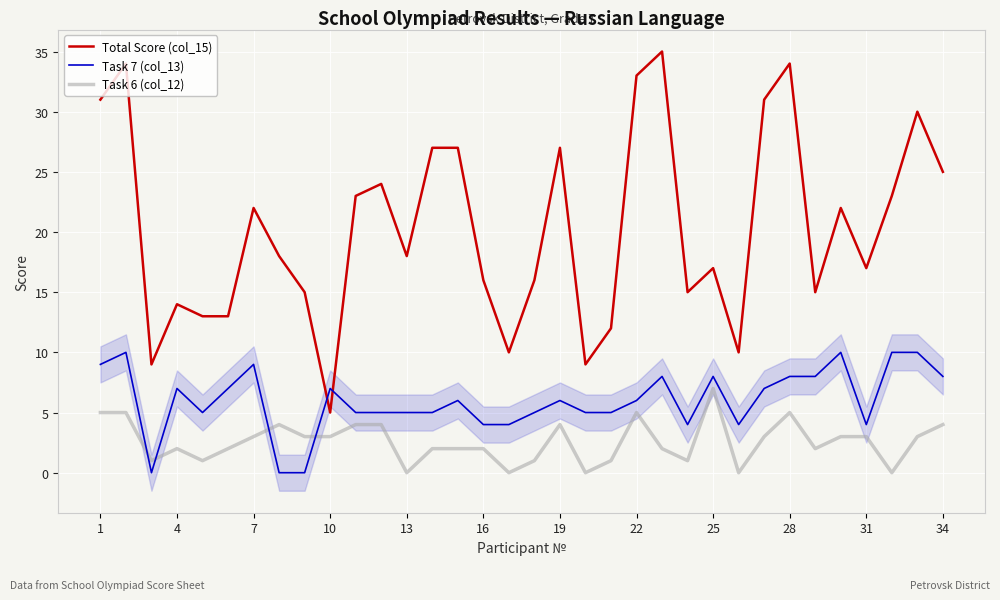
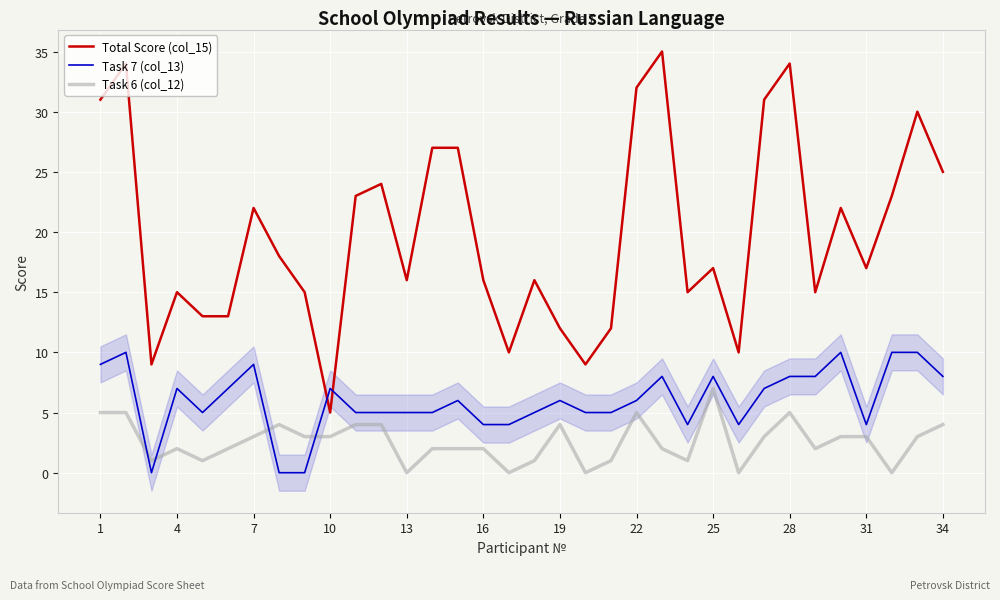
Total Score (col_15), 4: 14 -> 15
Total Score (col_15), 13: 18 -> 16
Total Score (col_15), 19: 27 -> 12
Total Score (col_15), 22: 33 -> 32
